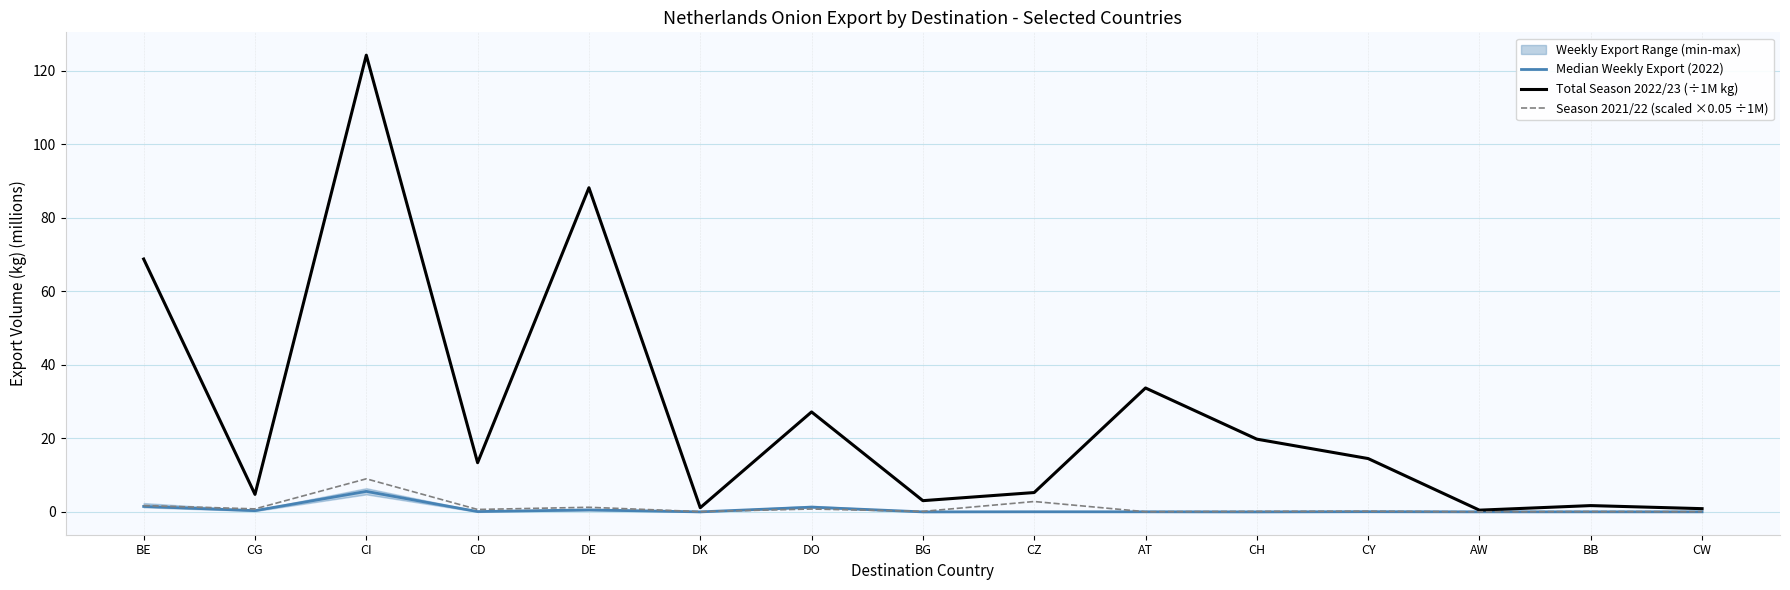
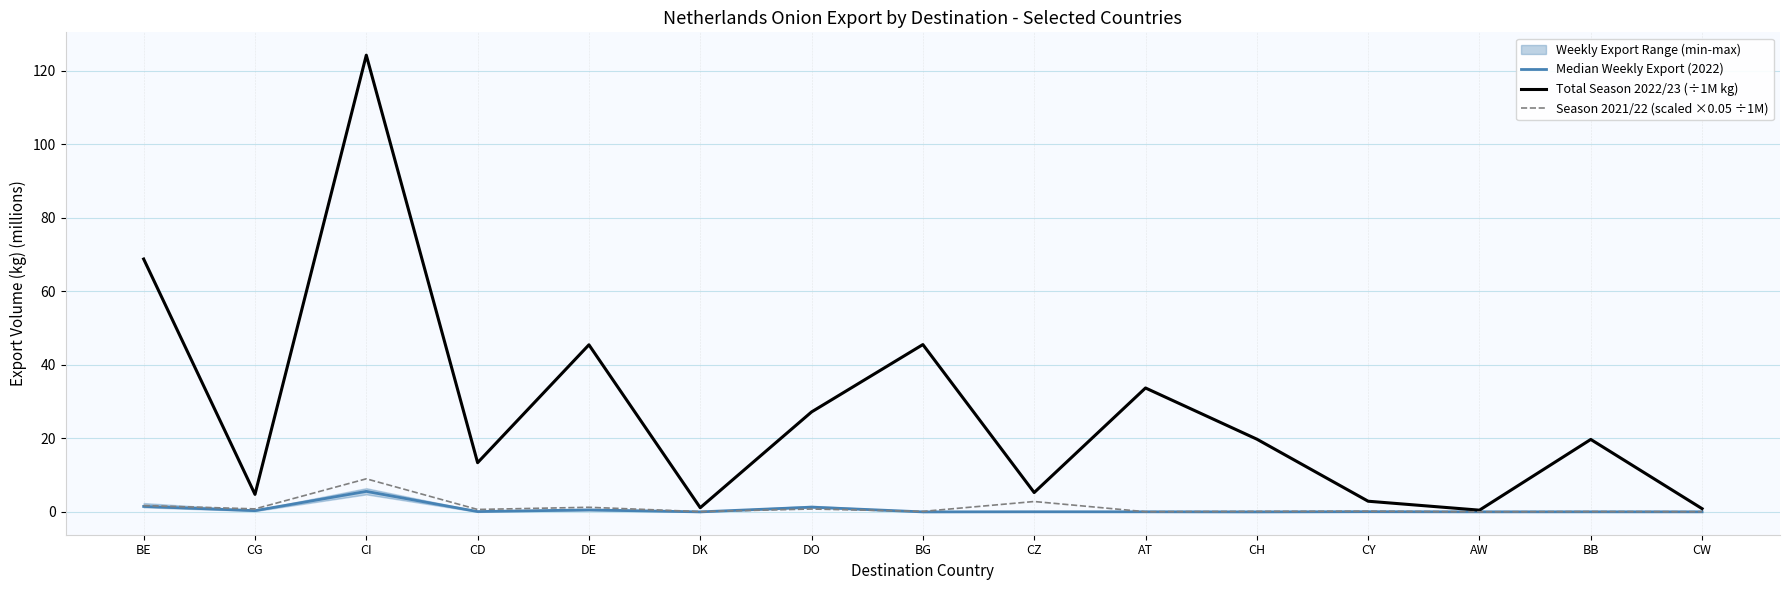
Total Season 2022/23 (÷1M kg), DE: 88 -> 45
Total Season 2022/23 (÷1M kg), BG: 3 -> 46
Total Season 2022/23 (÷1M kg), CY: 15 -> 3
Total Season 2022/23 (÷1M kg), BB: 2 -> 20
